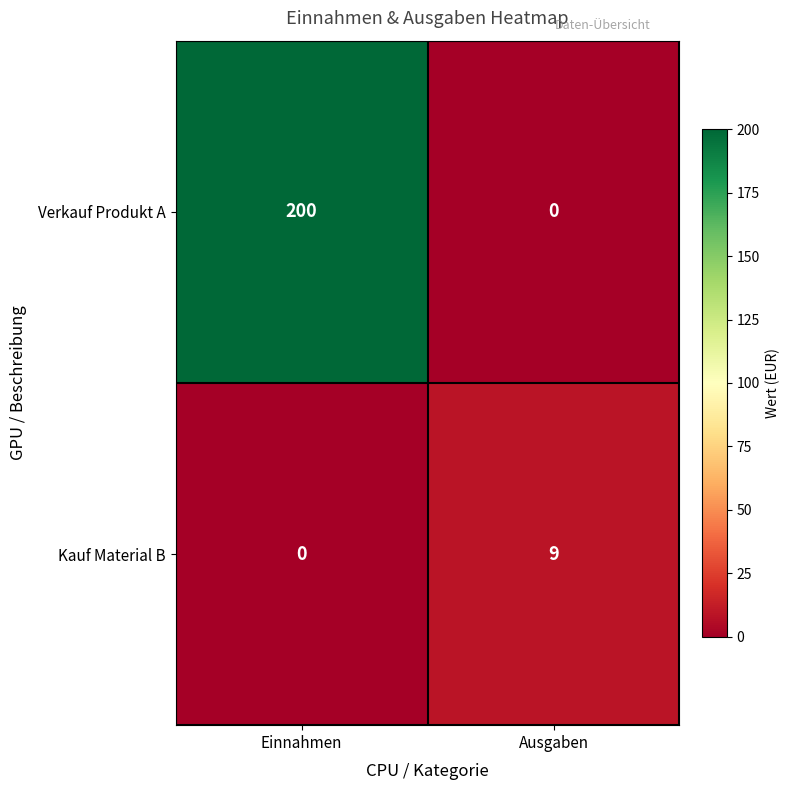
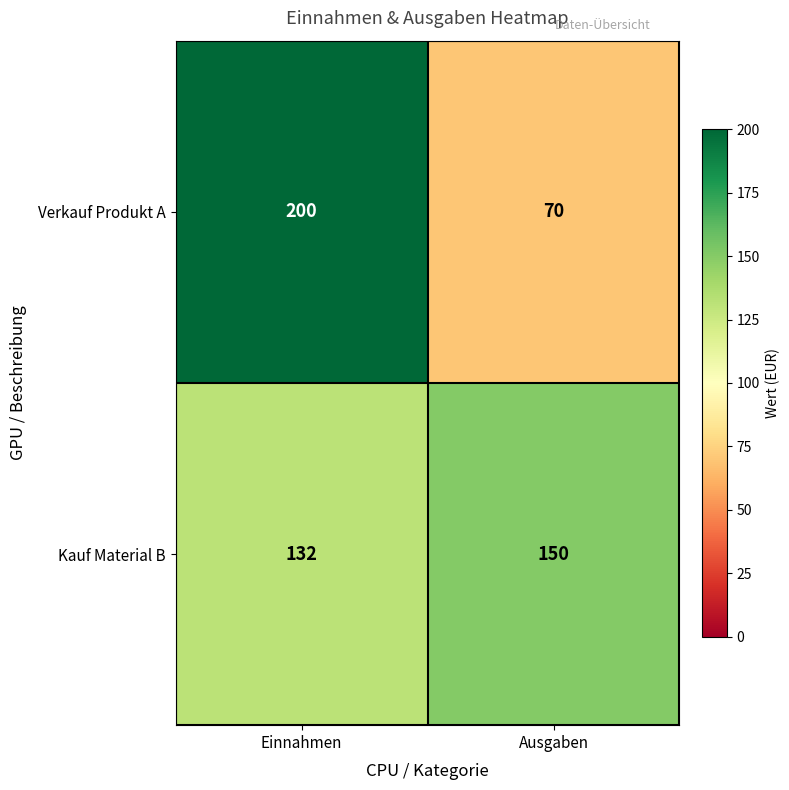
Verkauf Produkt A, Ausgaben: 0 -> 70
Kauf Material B, Einnahmen: 0 -> 132
Kauf Material B, Ausgaben: 9 -> 150
